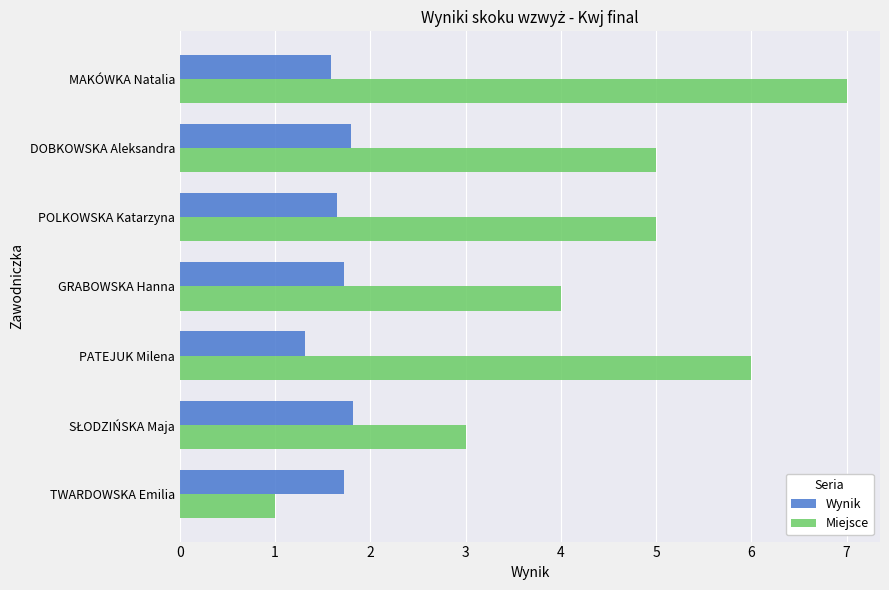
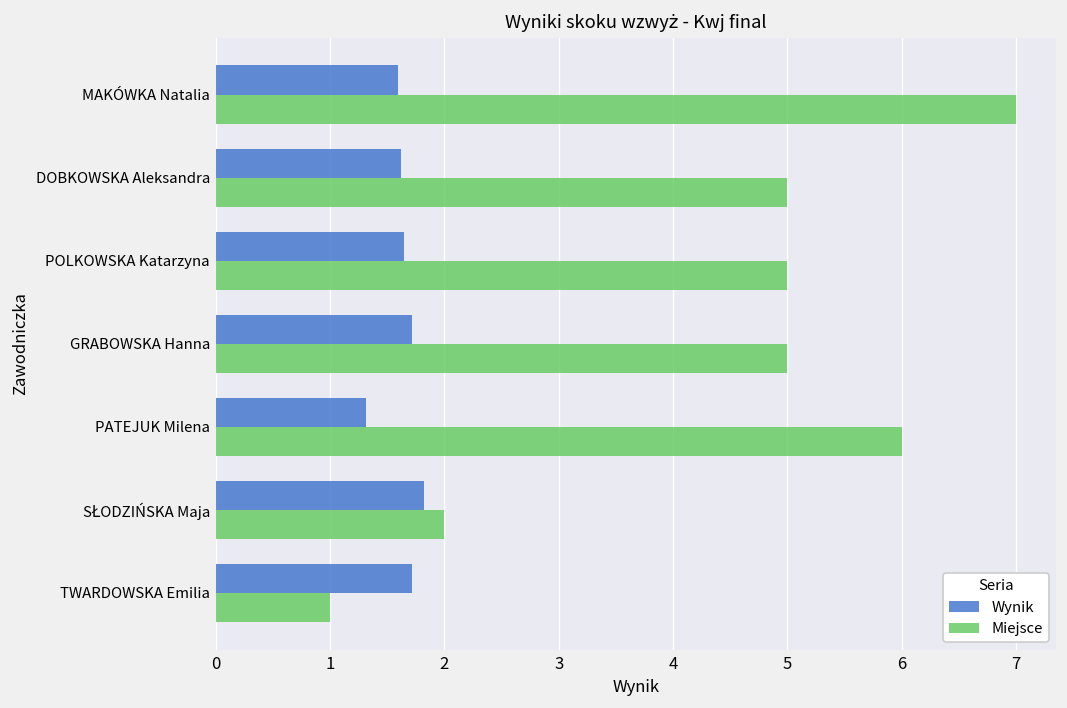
Wynik, DOBKOWSKA Aleksandra: 1.8 -> 1.6
Miejsce, GRABOWSKA Hanna: 4 -> 5
Miejsce, SŁODZIŃSKA Maja: 3 -> 2
